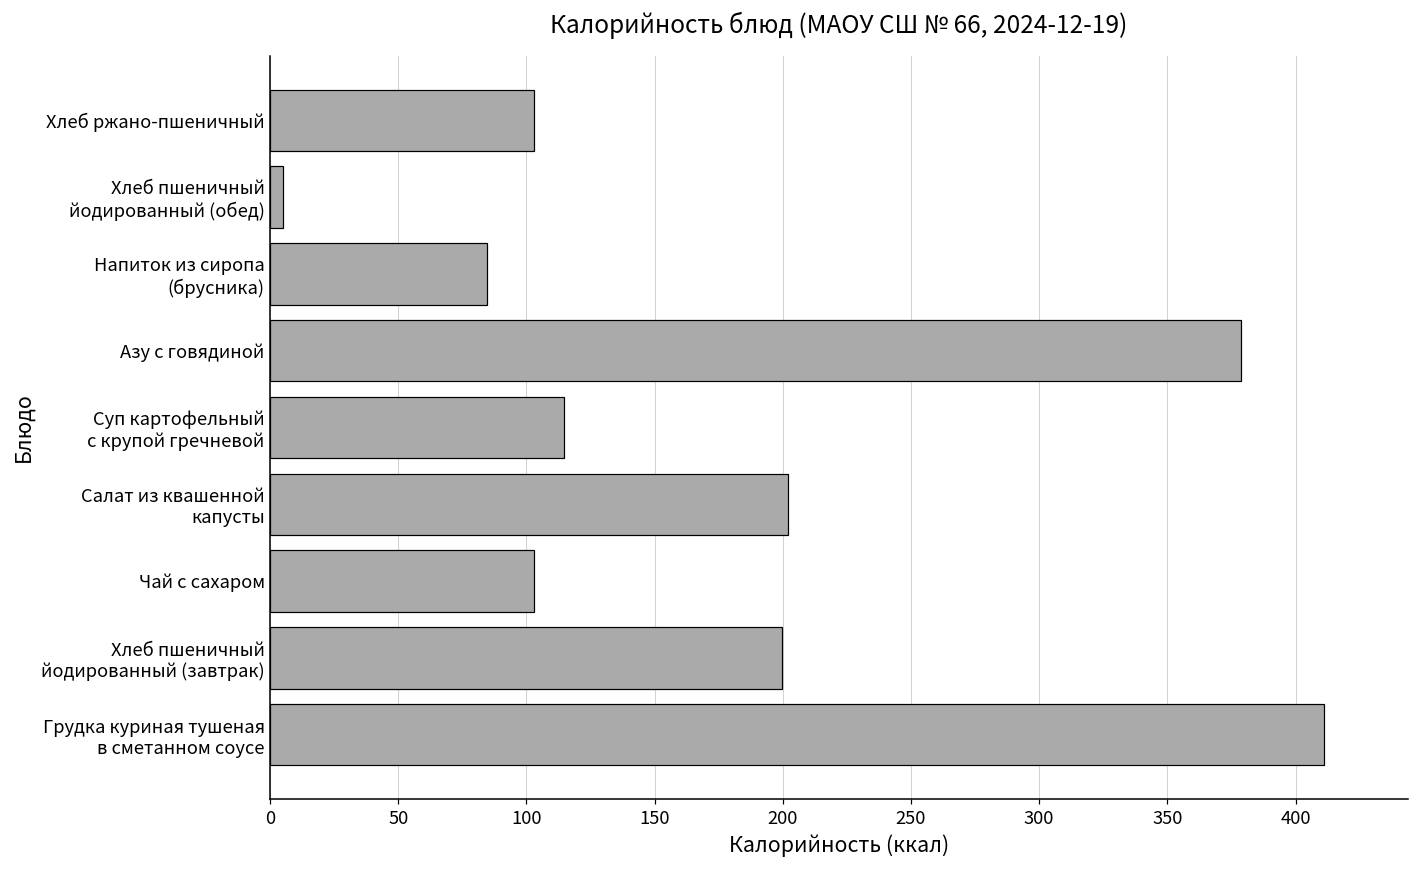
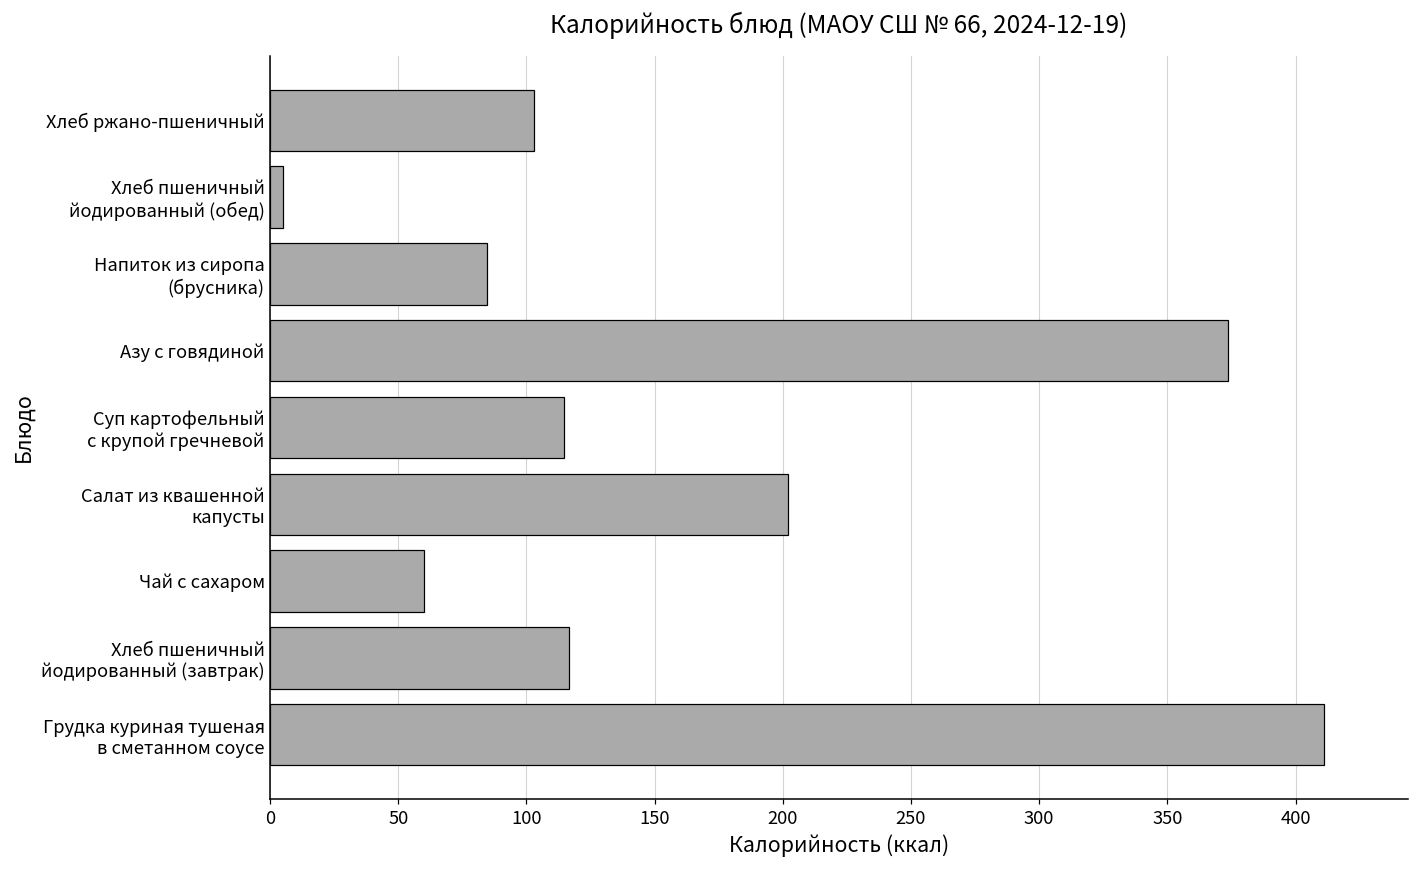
Азу с говядиной: 379 -> 374
Чай с сахаром: 103 -> 60
Хлеб пшеничный йодированный (завтрак): 200 -> 117
